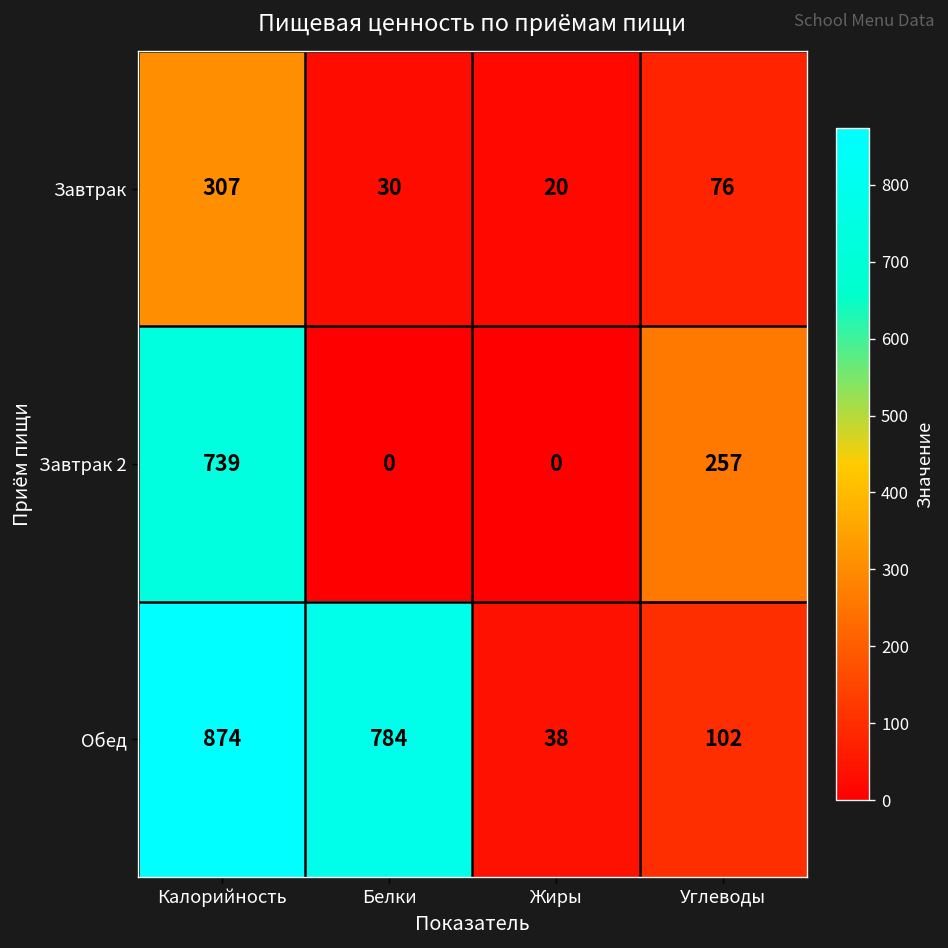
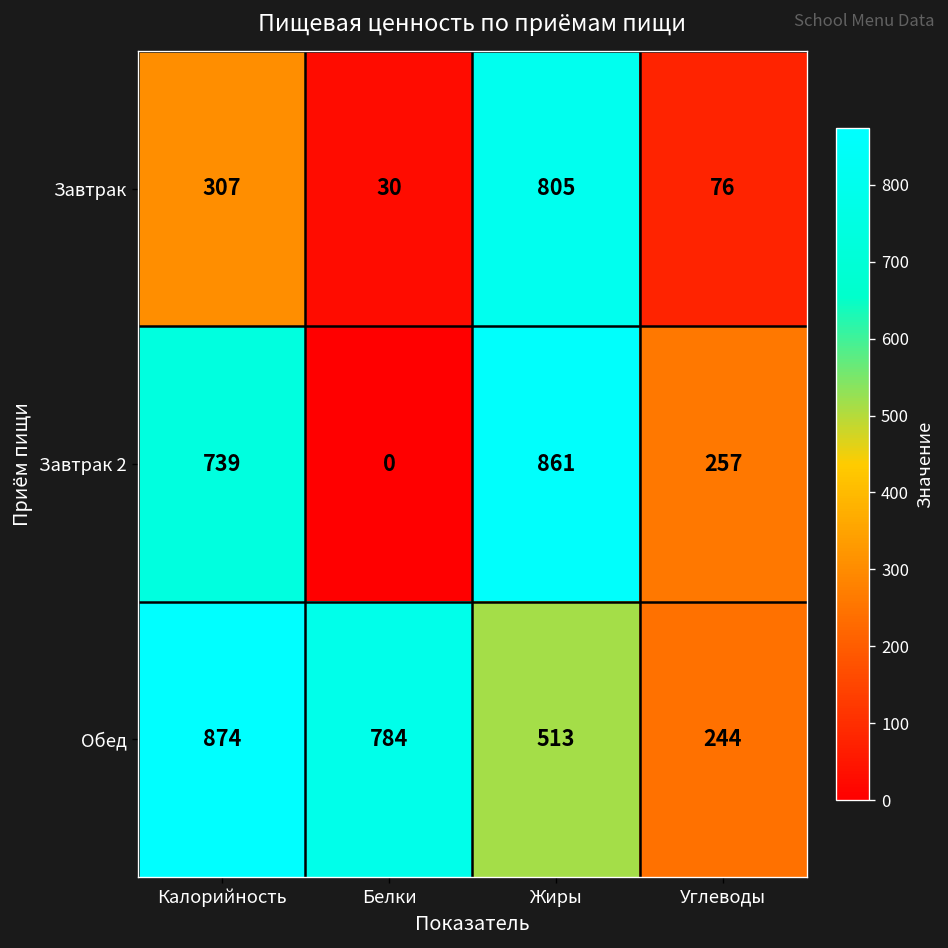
Завтрак, Жиры: 20 -> 805
Завтрак 2, Жиры: 0 -> 861
Обед, Жиры: 38 -> 513
Обед, Углеводы: 102 -> 244
